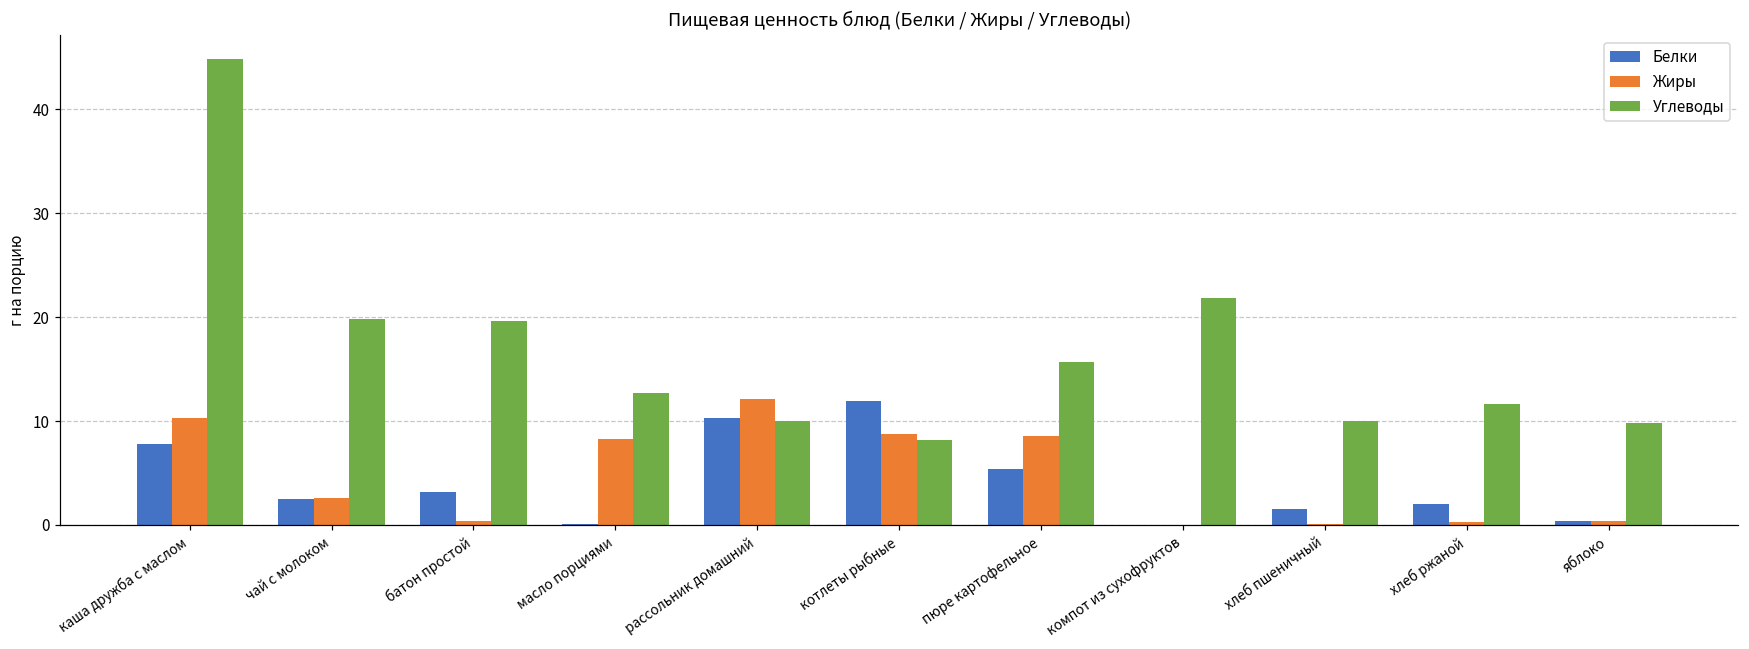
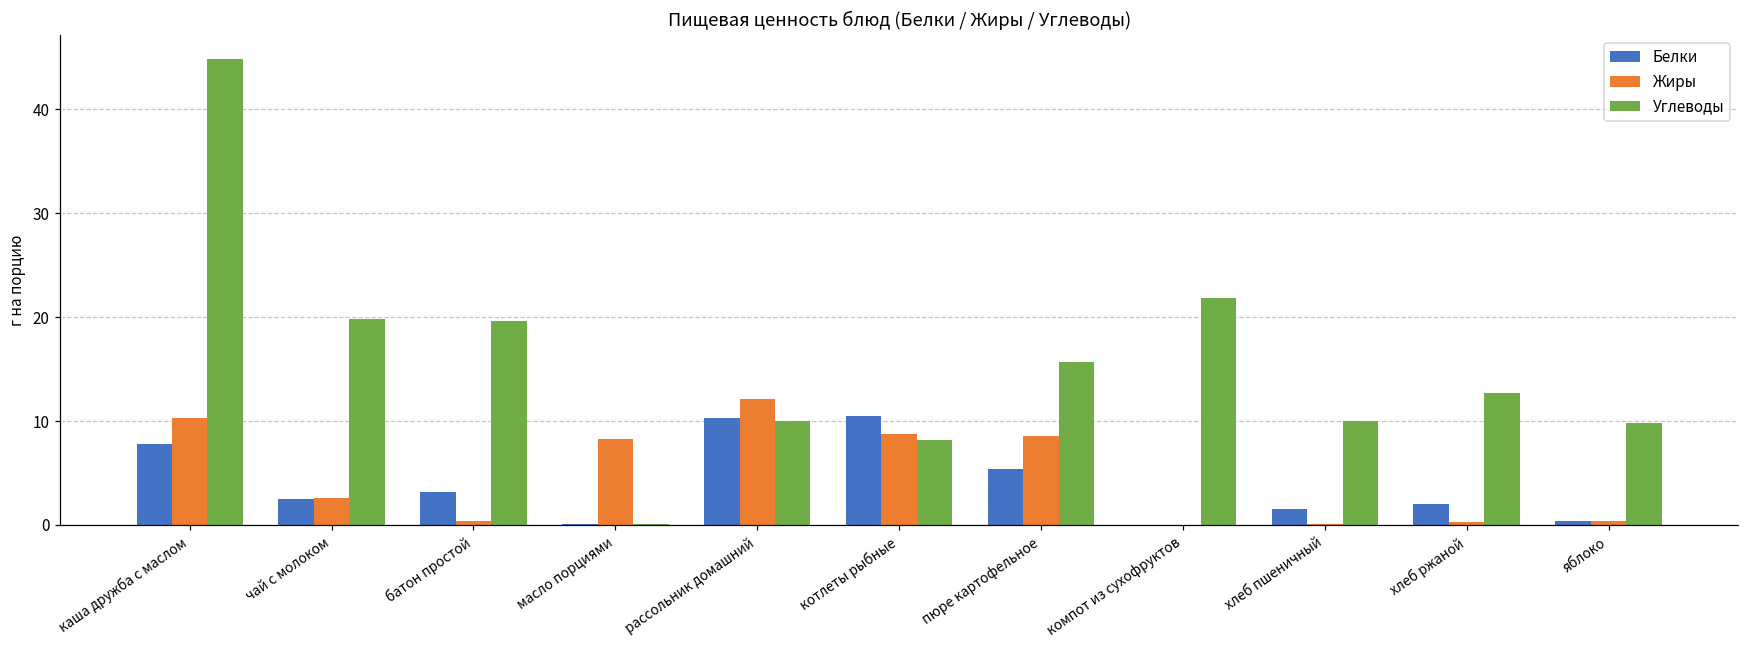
Углеводы, масло порциями: 13 -> 0
Белки, котлеты рыбные: 12 -> 11
Углеводы, хлеб ржаной: 12 -> 13
